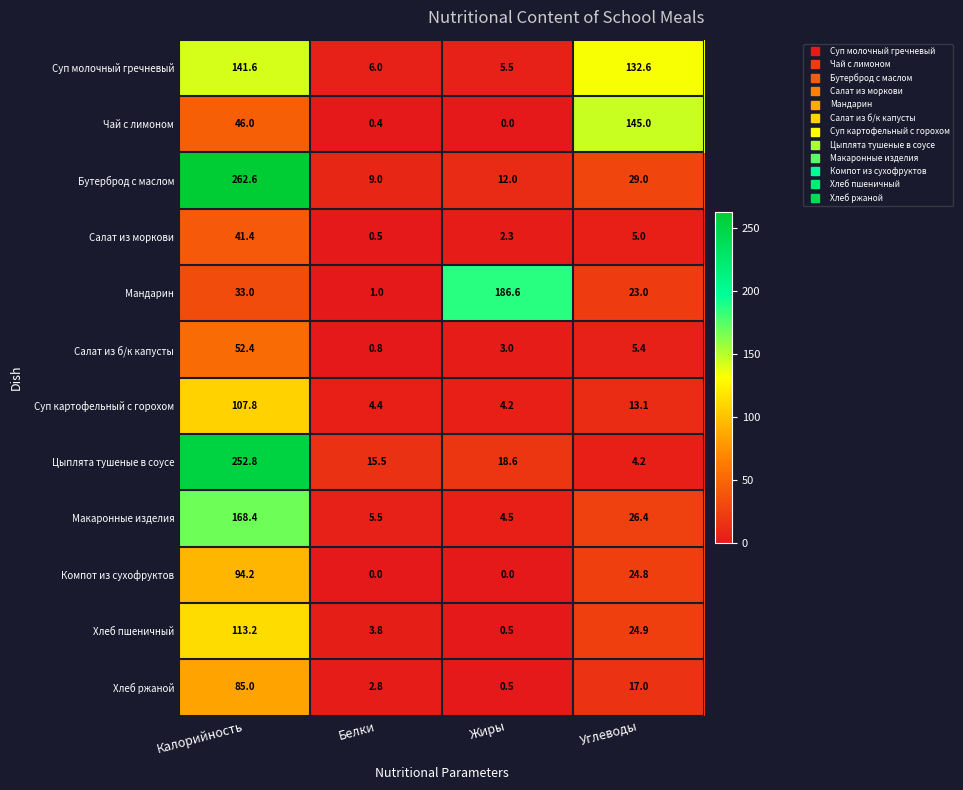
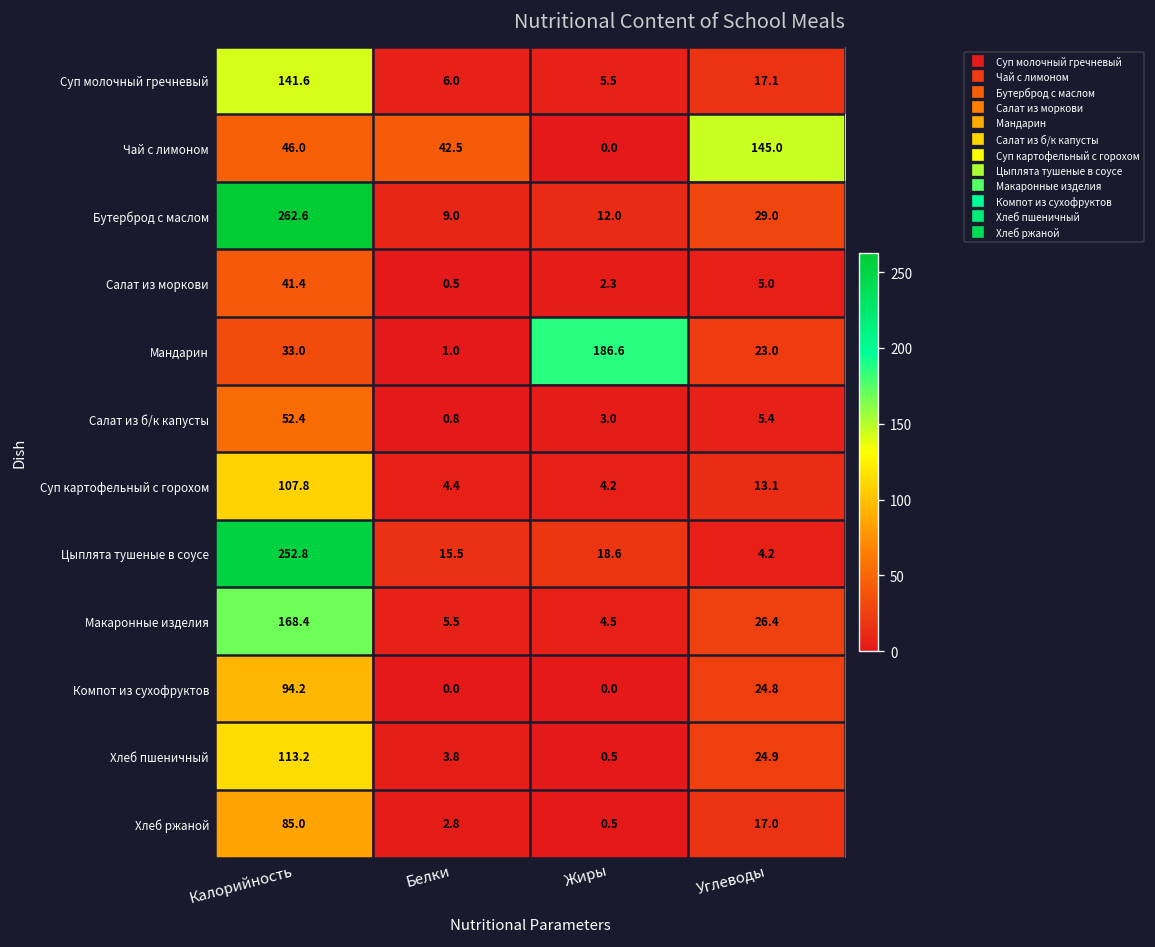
Суп молочный гречневый, Углеводы: 132.6 -> 17.1
Чай с лимоном, Белки: 0.4 -> 42.5
